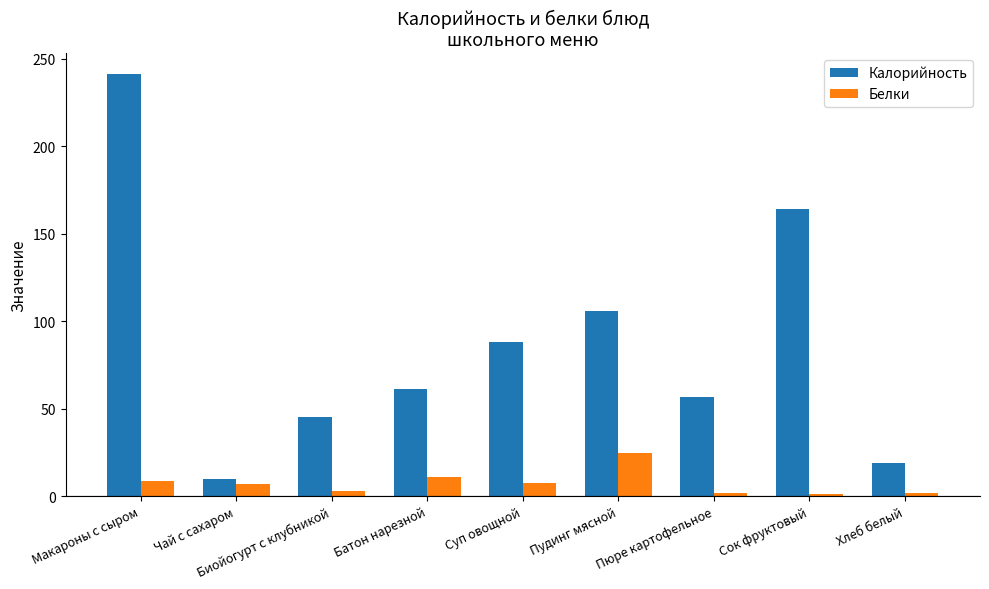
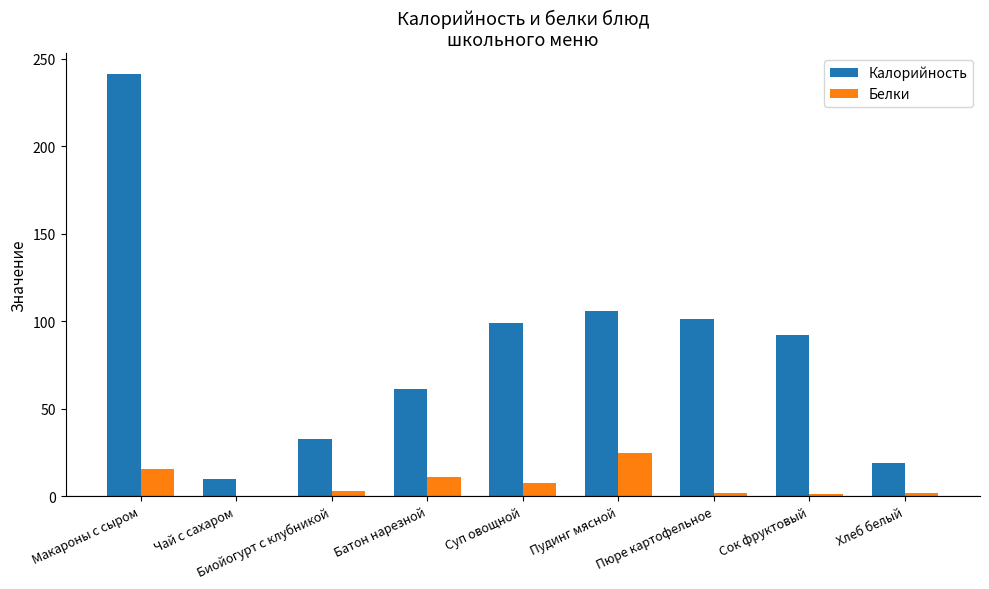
Белки, Макароны с сыром: 9 -> 15
Белки, Чай с сахаром: 7 -> 0
Калорийность, Биойогурт с клубникой: 45 -> 33
Калорийность, Суп овощной: 88 -> 99
Калорийность, Пюре картофельное: 57 -> 101
Калорийность, Сок фруктовый: 164 -> 92
